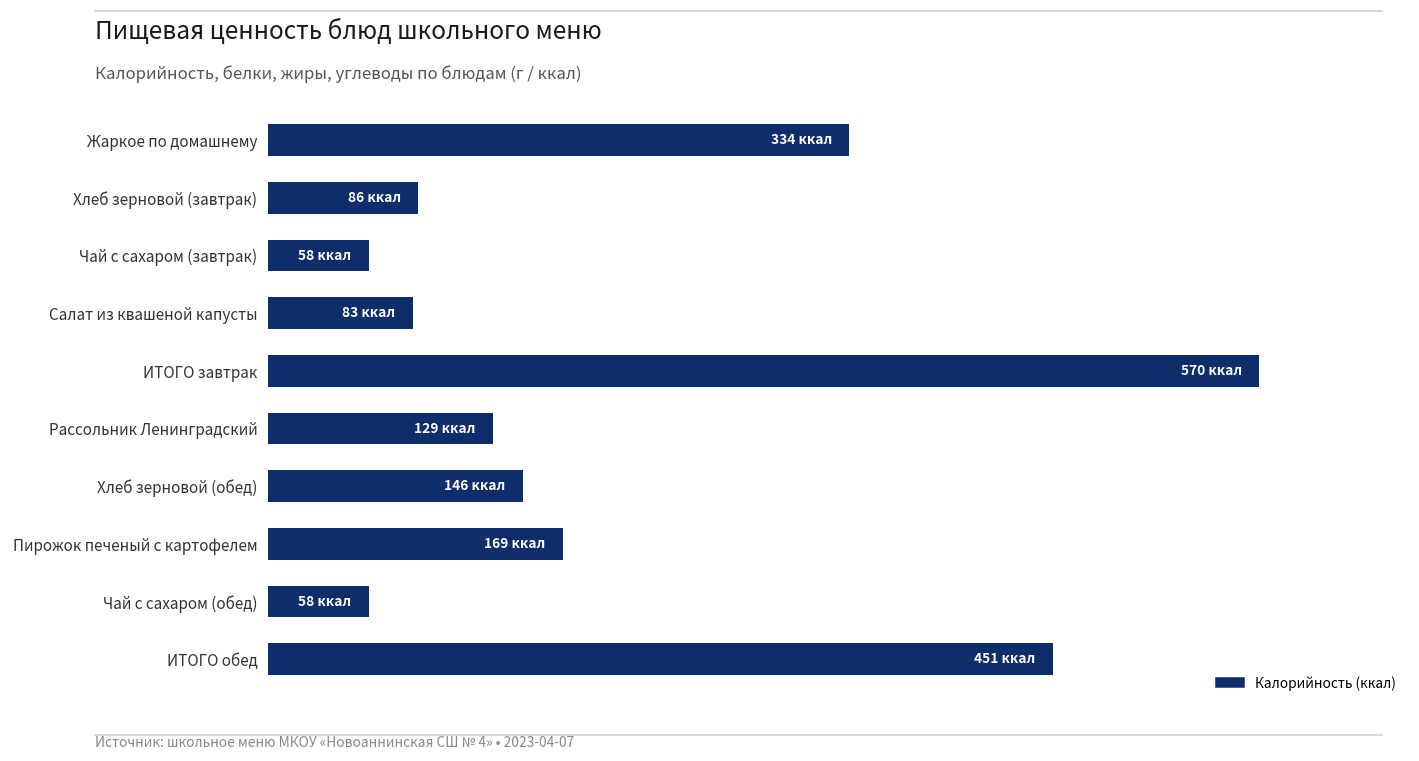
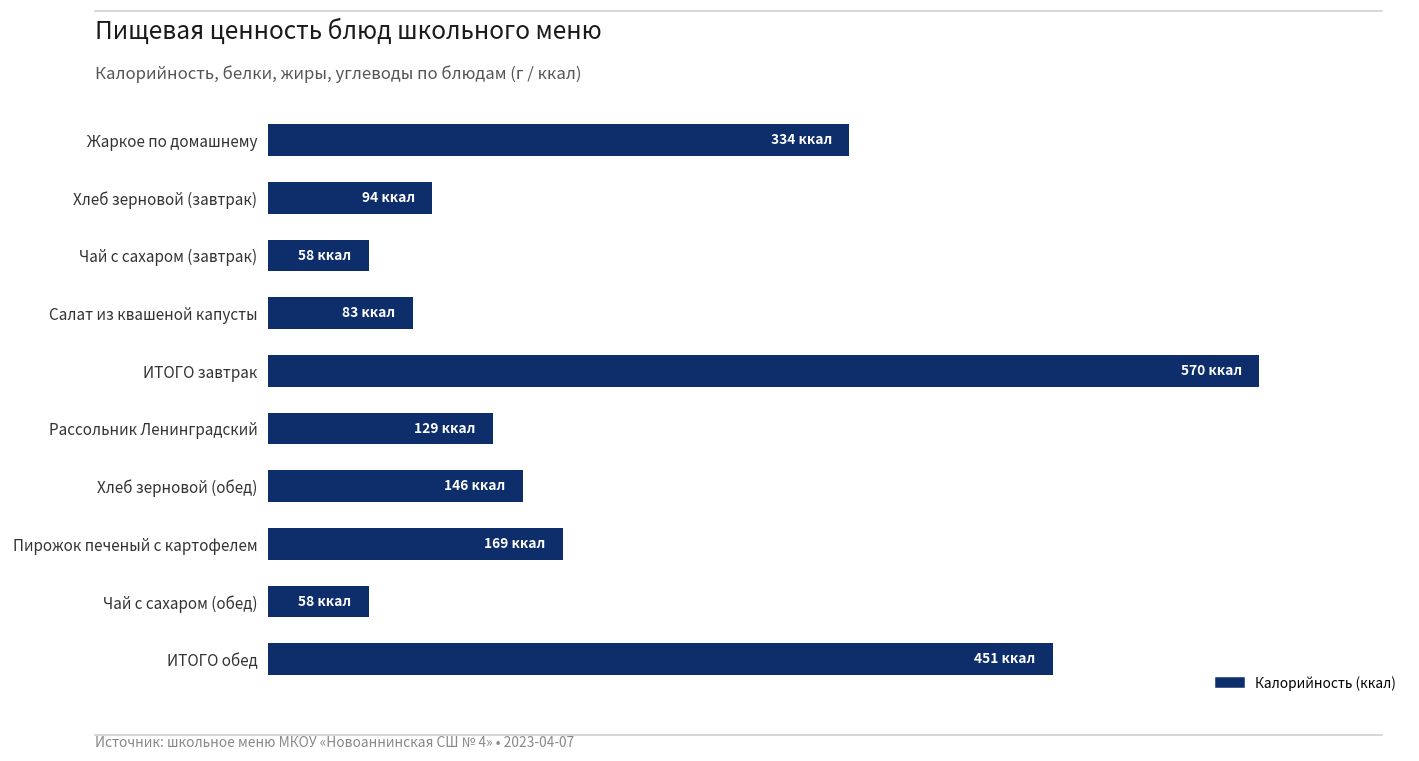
Хлеб зерновой (завтрак): 86 -> 94
